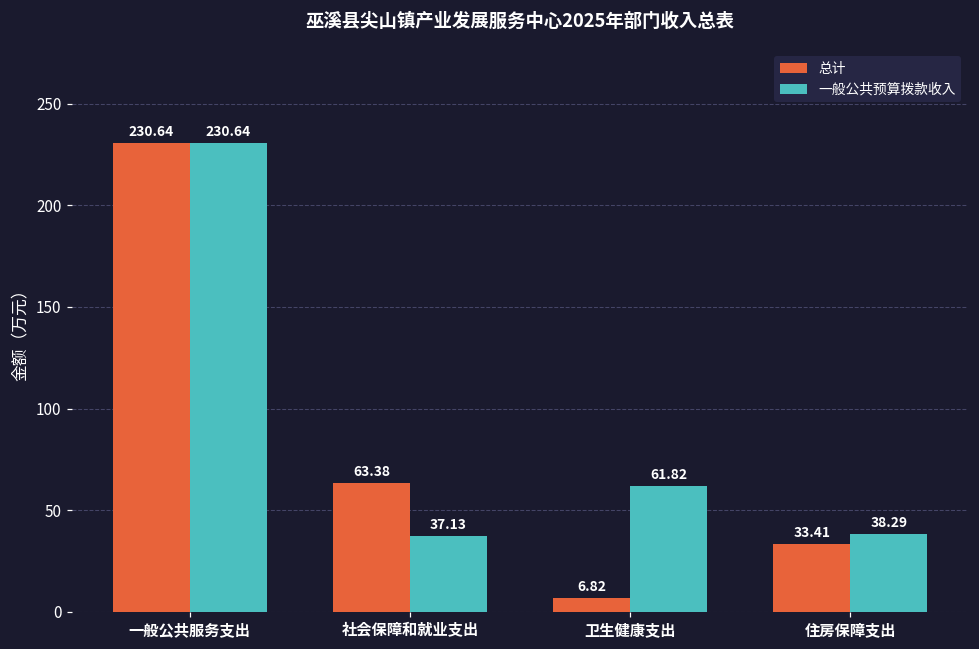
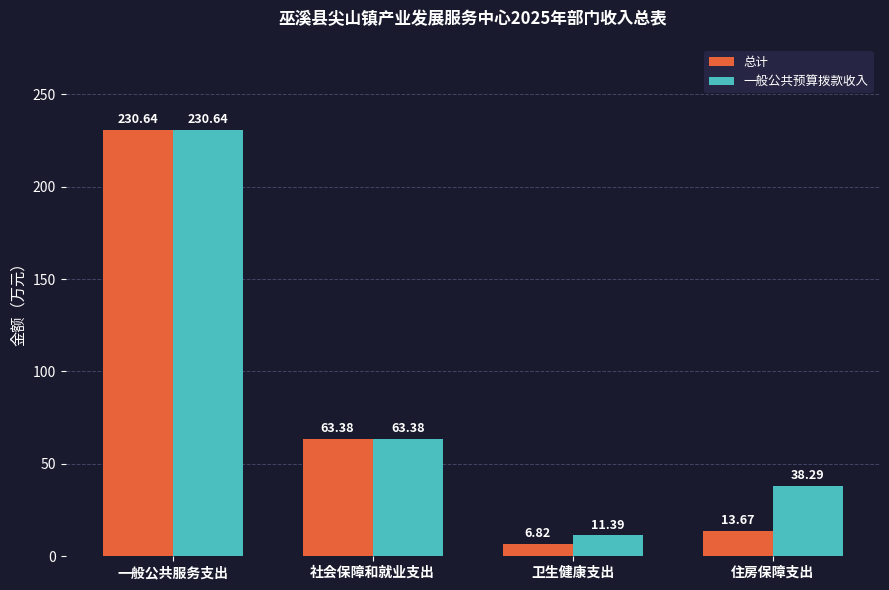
一般公共预算拨款收入, 社会保障和就业支出: 37.13 -> 63.38
一般公共预算拨款收入, 卫生健康支出: 61.82 -> 11.39
总计, 住房保障支出: 33.41 -> 13.67
